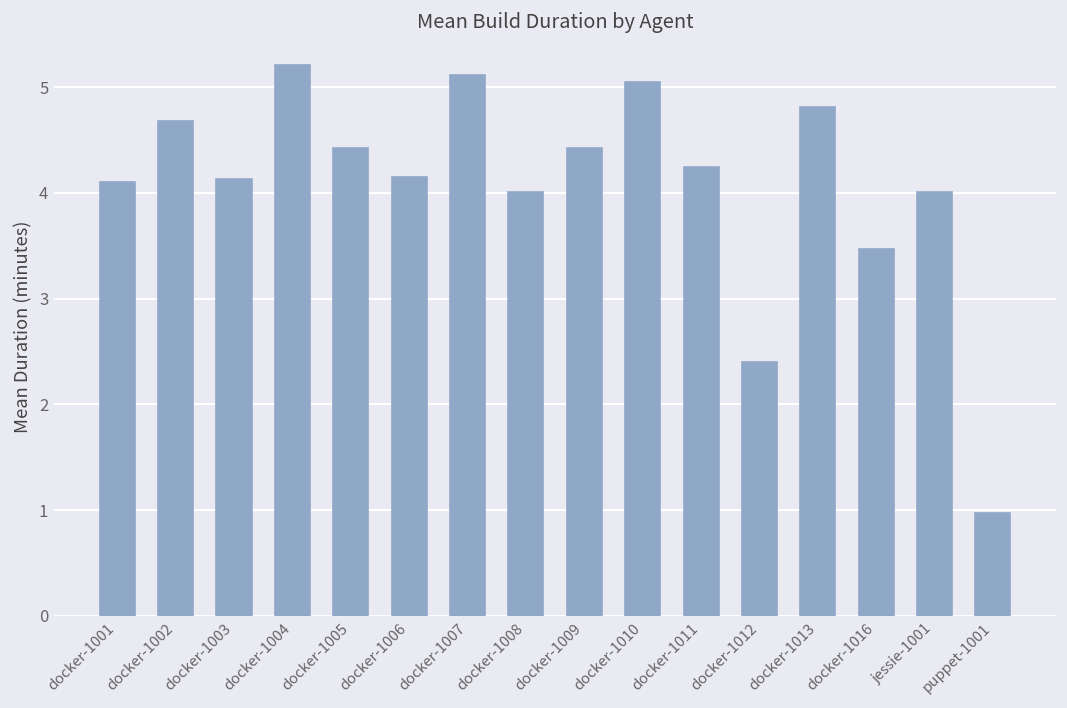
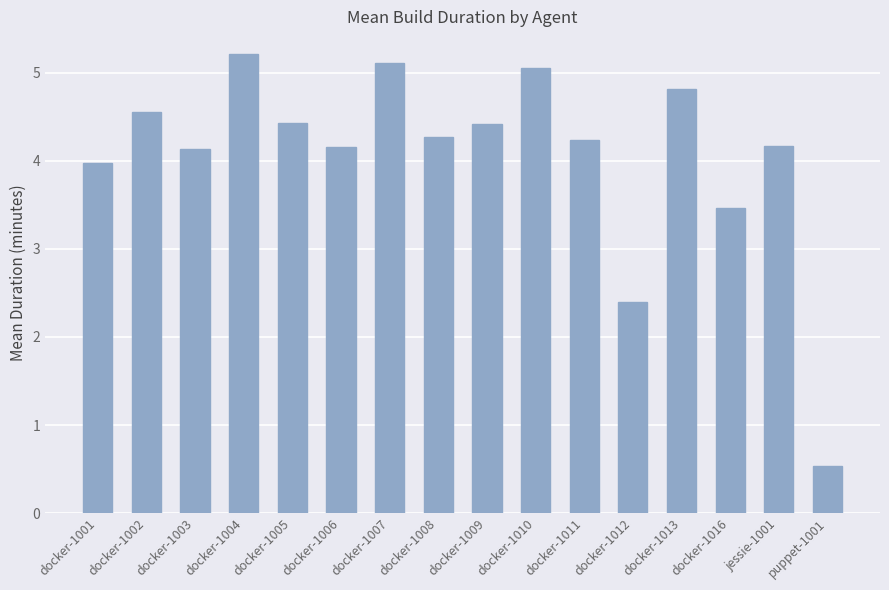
docker-1001: 4.1 -> 4.0
docker-1002: 4.7 -> 4.6
docker-1008: 4.0 -> 4.3
jessie-1001: 4.0 -> 4.2
puppet-1001: 1.0 -> 0.5
